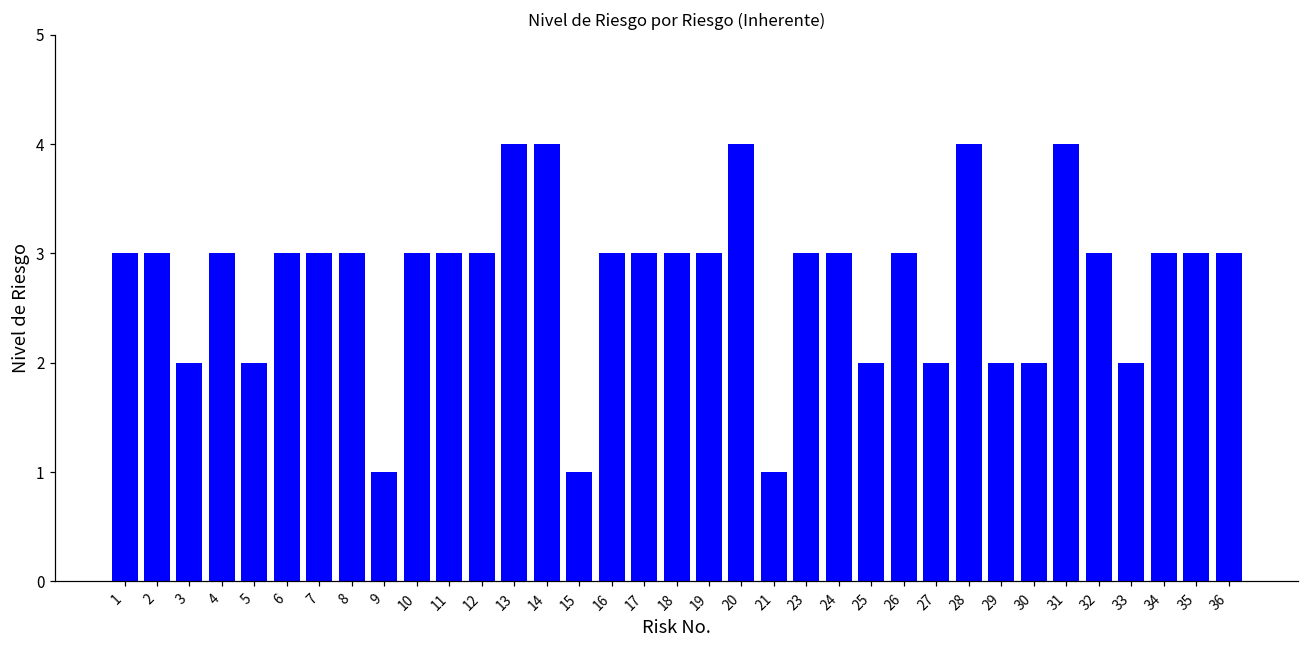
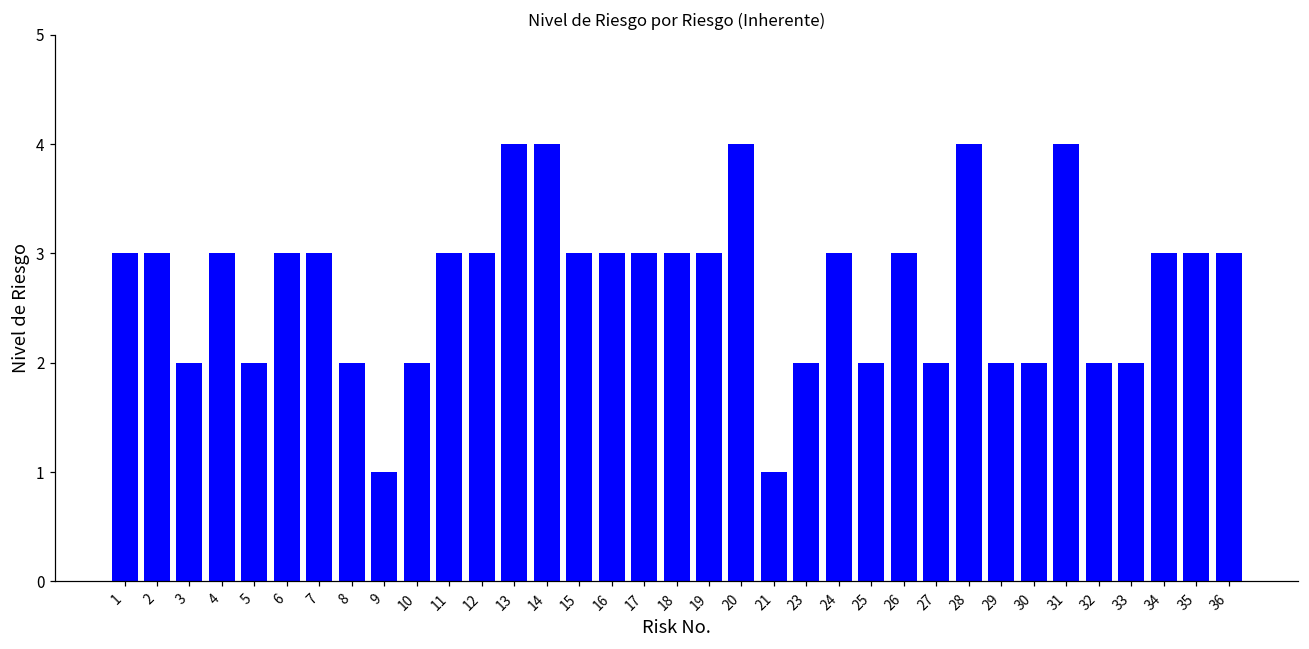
8: 3 -> 2
10: 3 -> 2
15: 1 -> 3
23: 3 -> 2
32: 3 -> 2
